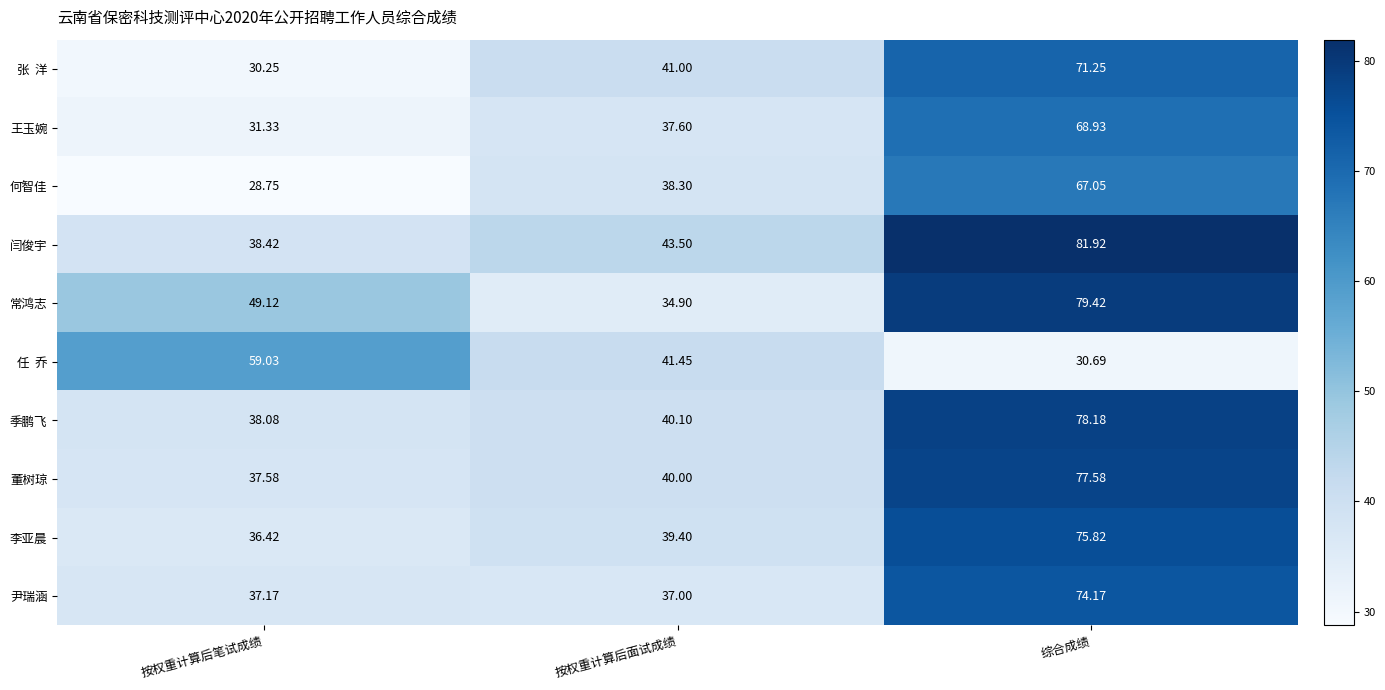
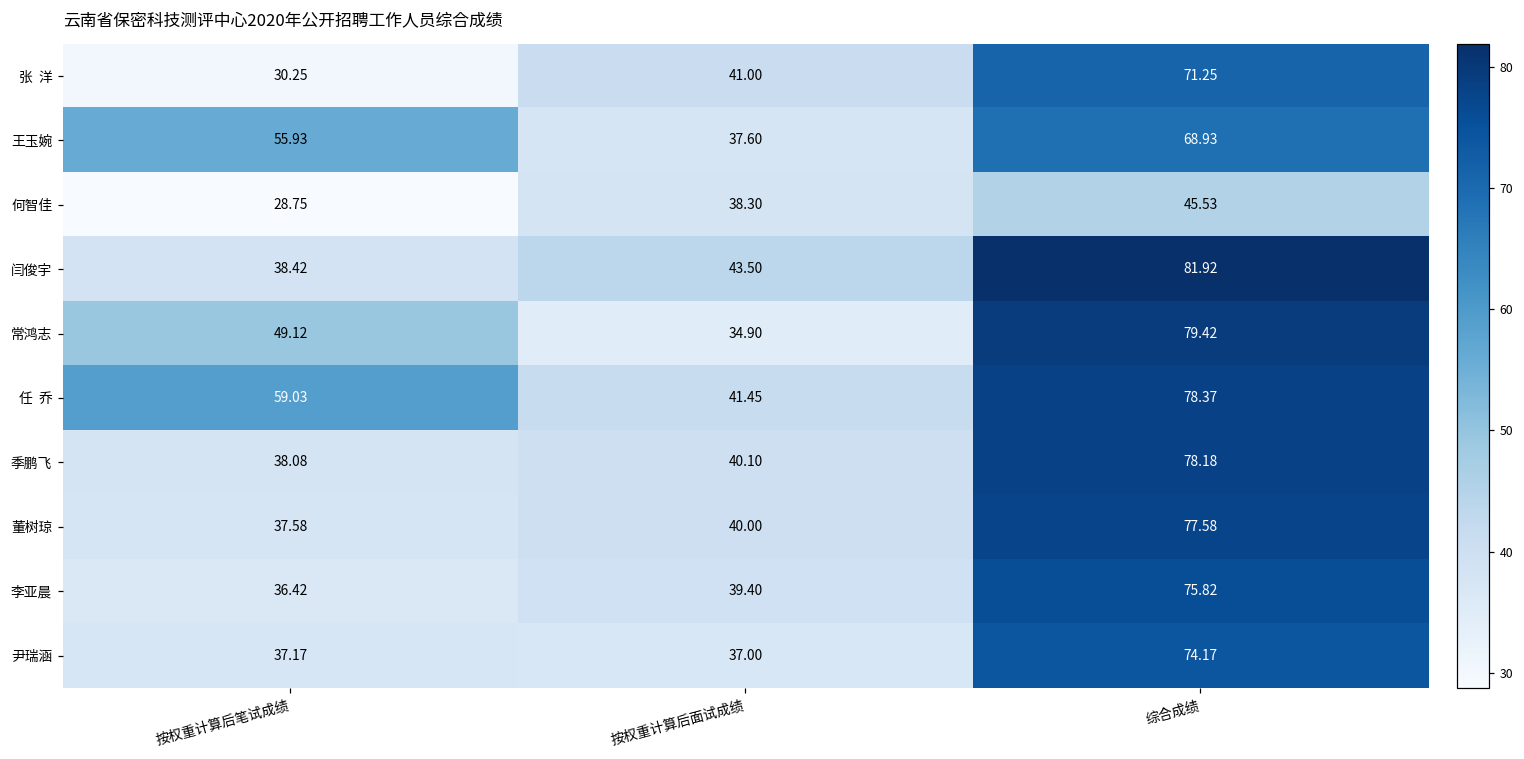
王玉婉, 按权重计算后笔试成绩: 31.33 -> 55.93
何智佳, 综合成绩: 67.05 -> 45.53
任 乔, 综合成绩: 30.69 -> 78.37
